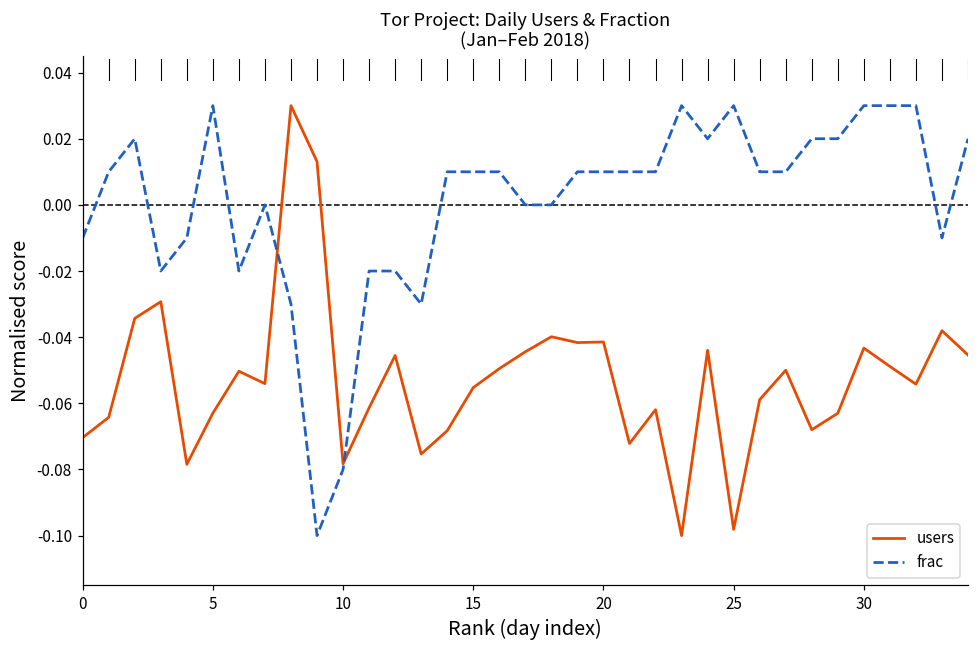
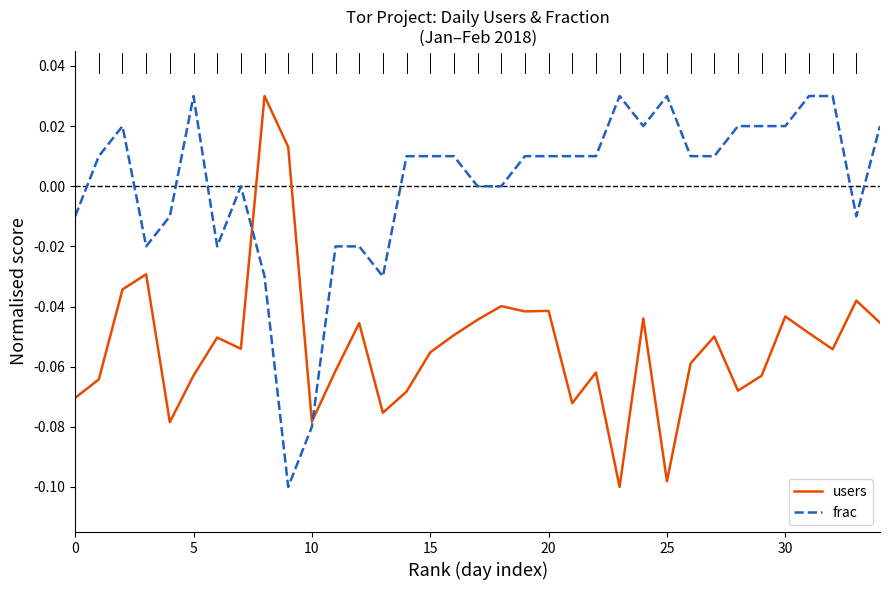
frac, 30: 0.030 -> 0.020
